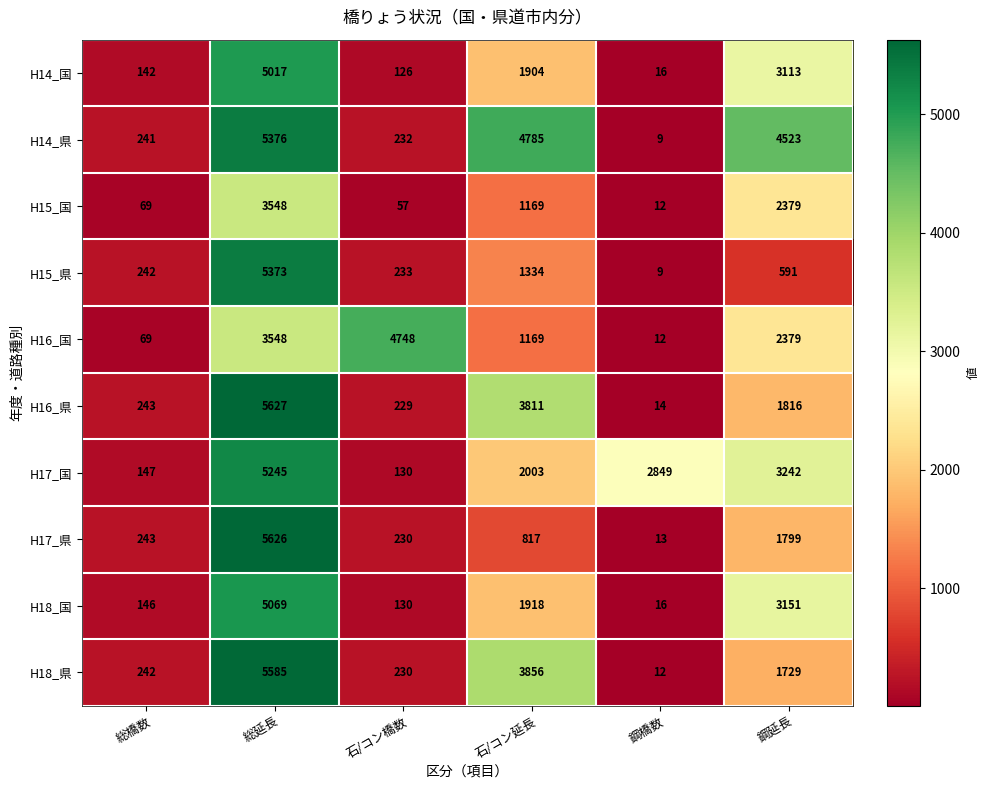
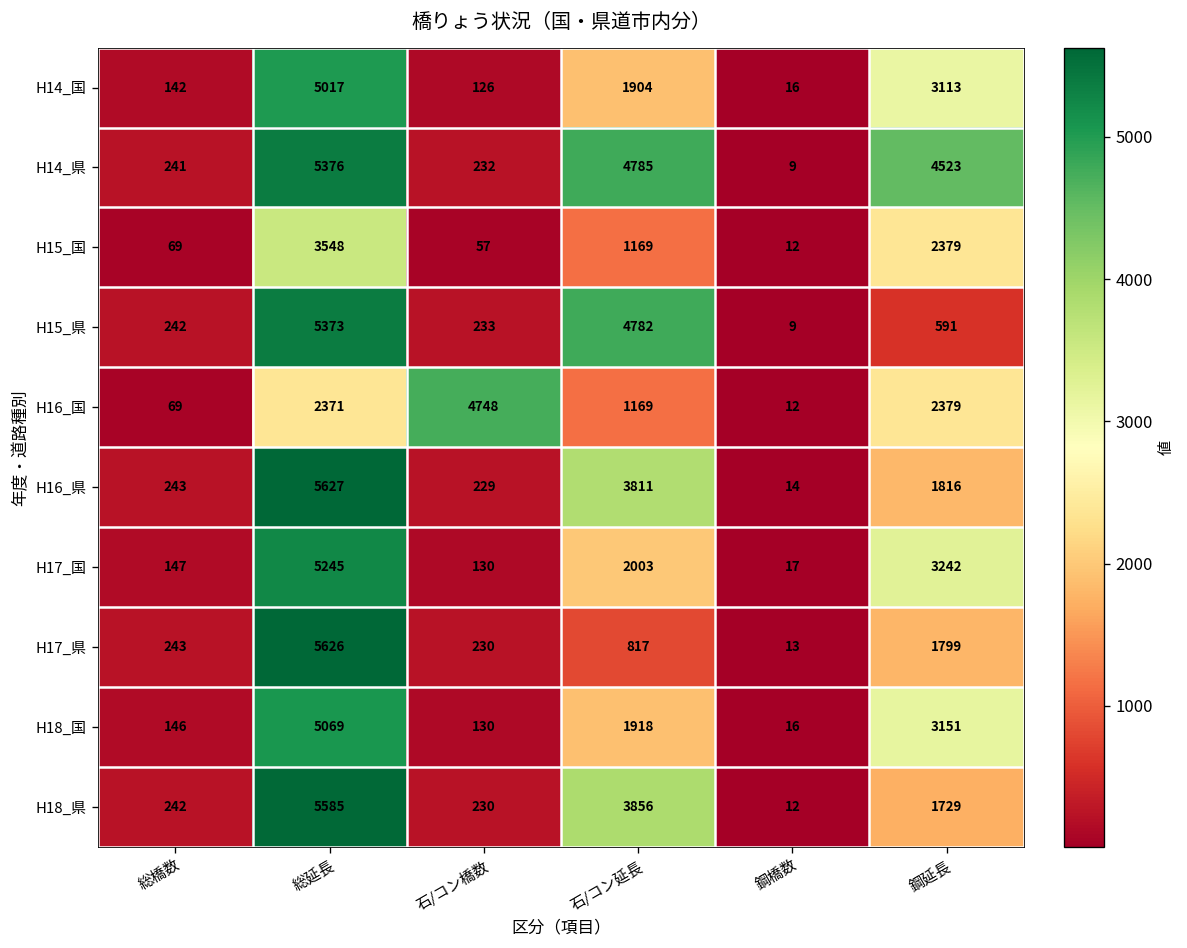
H15_県, 石/コン延長: 1334 -> 4782
H16_国, 総延長: 3548 -> 2371
H17_国, 鋼橋数: 2849 -> 17
